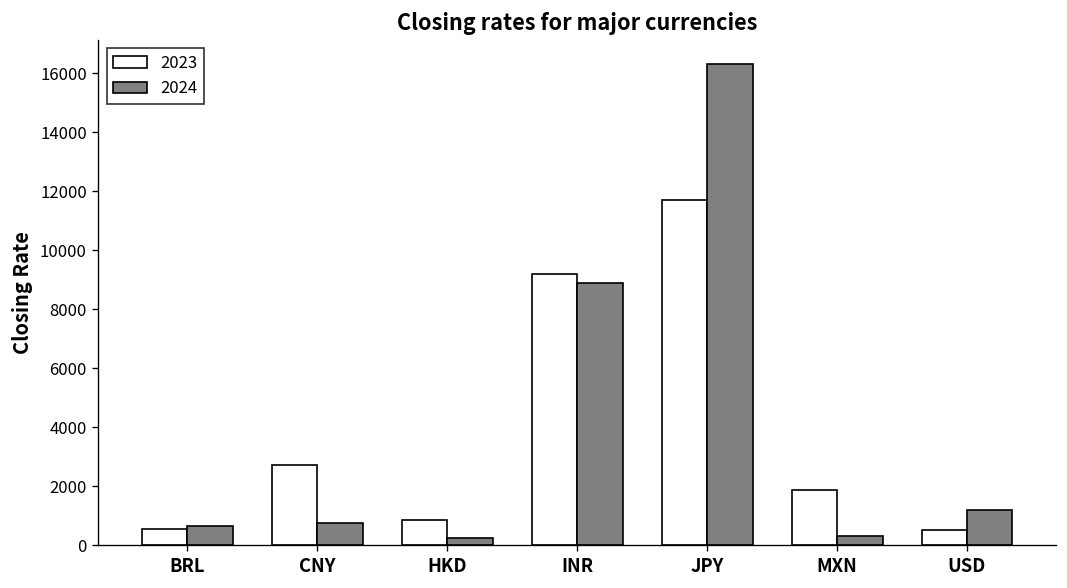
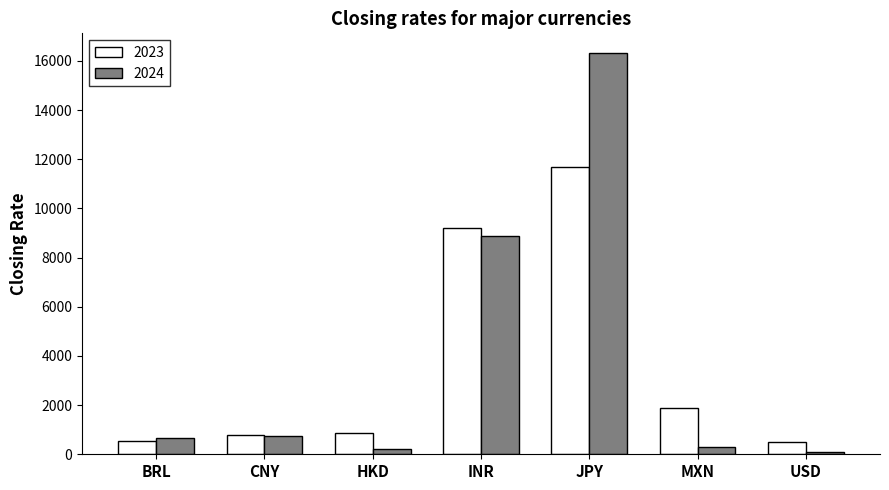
2023, CNY: 2700 -> 800
2024, USD: 1200 -> 100
